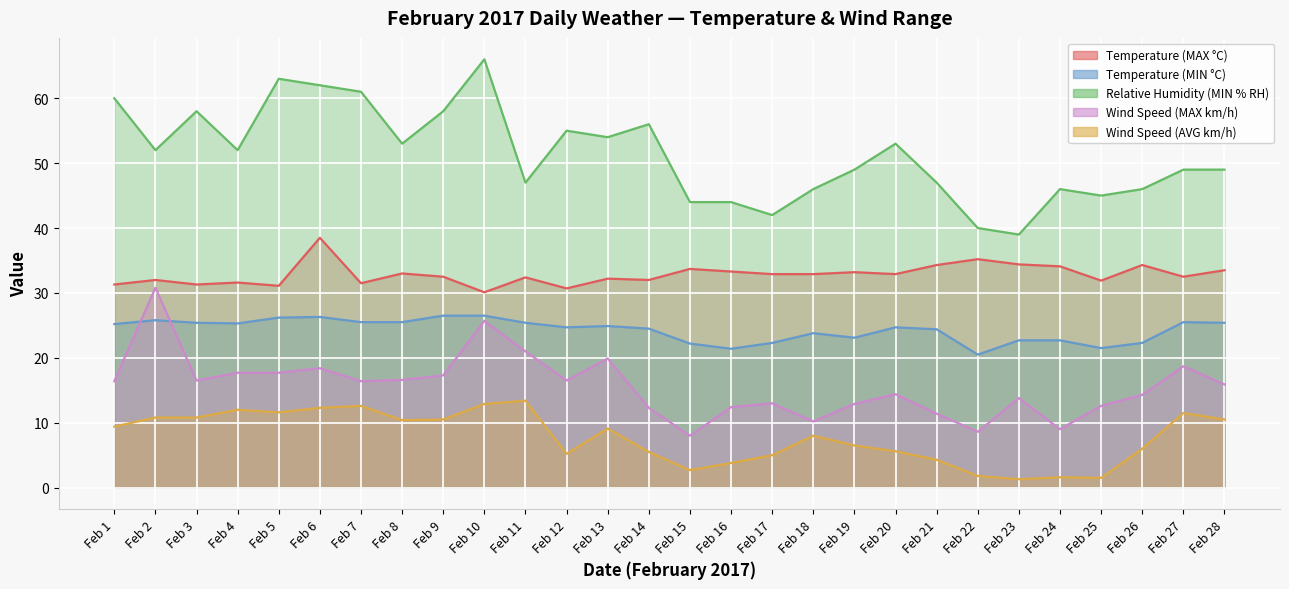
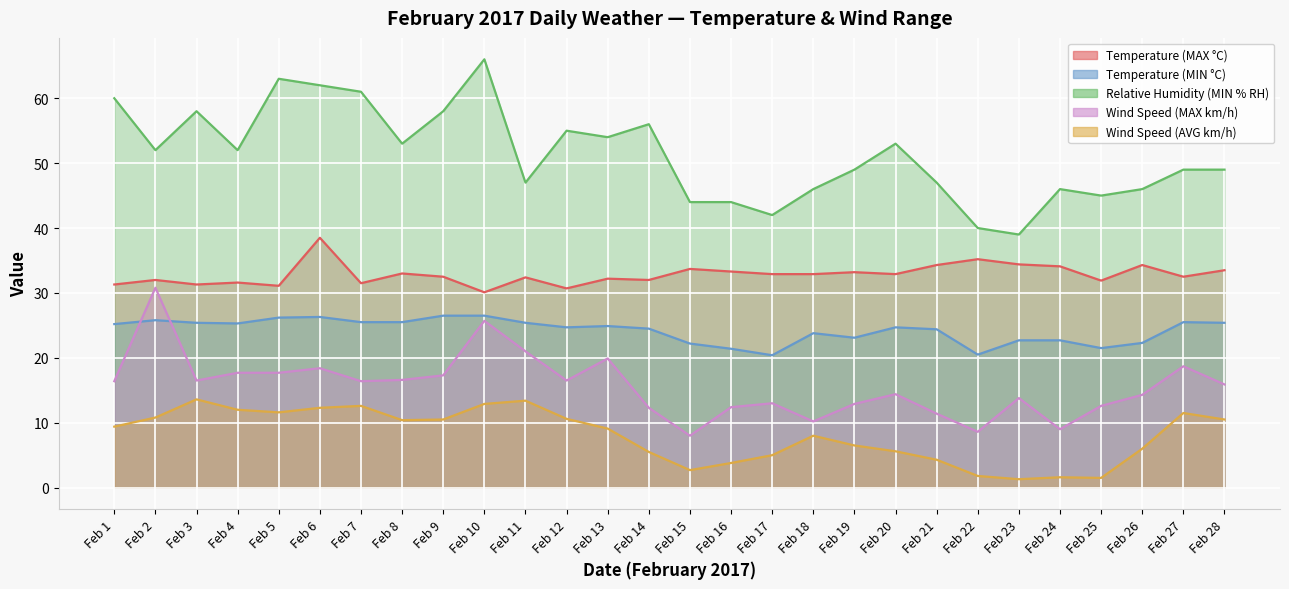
Wind Speed (AVG km/h), Feb 3: 11 -> 14
Wind Speed (AVG km/h), Feb 12: 5 -> 11
Temperature (MIN °C), Feb 17: 22 -> 20
